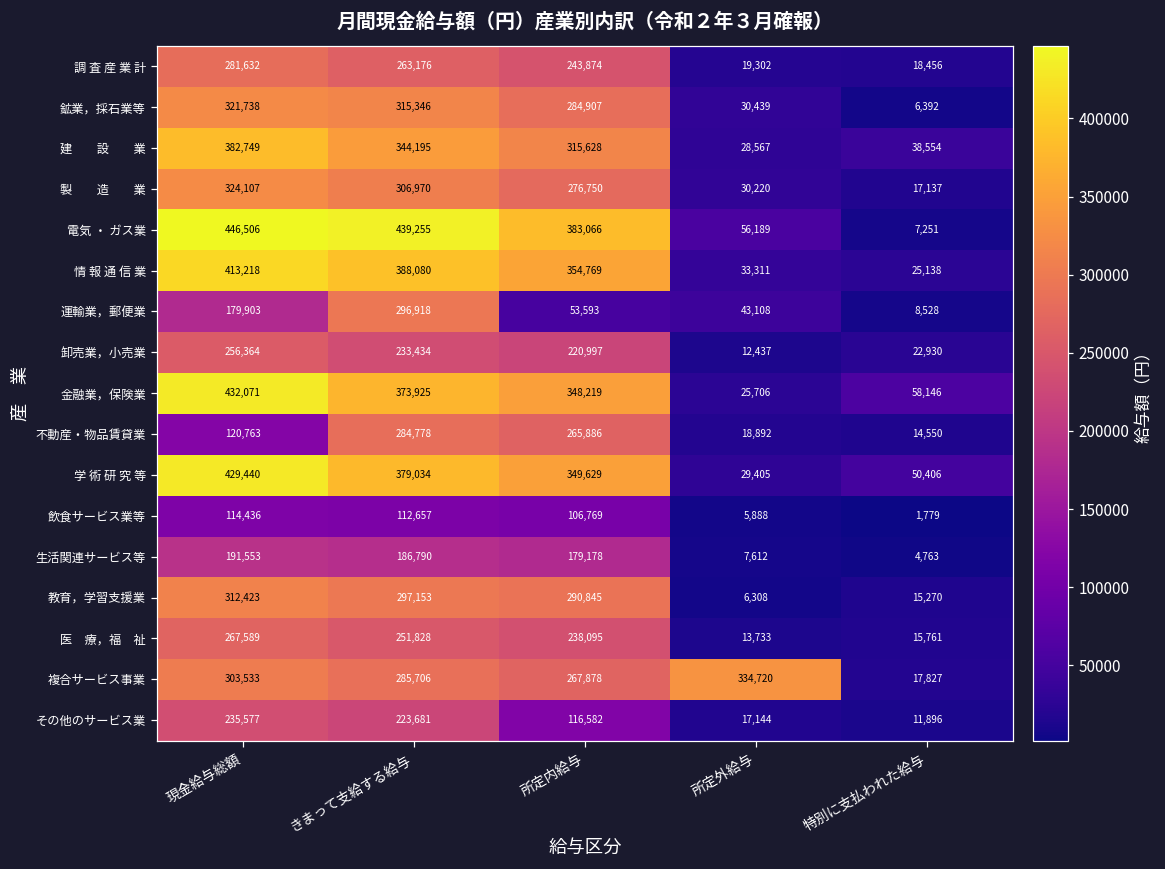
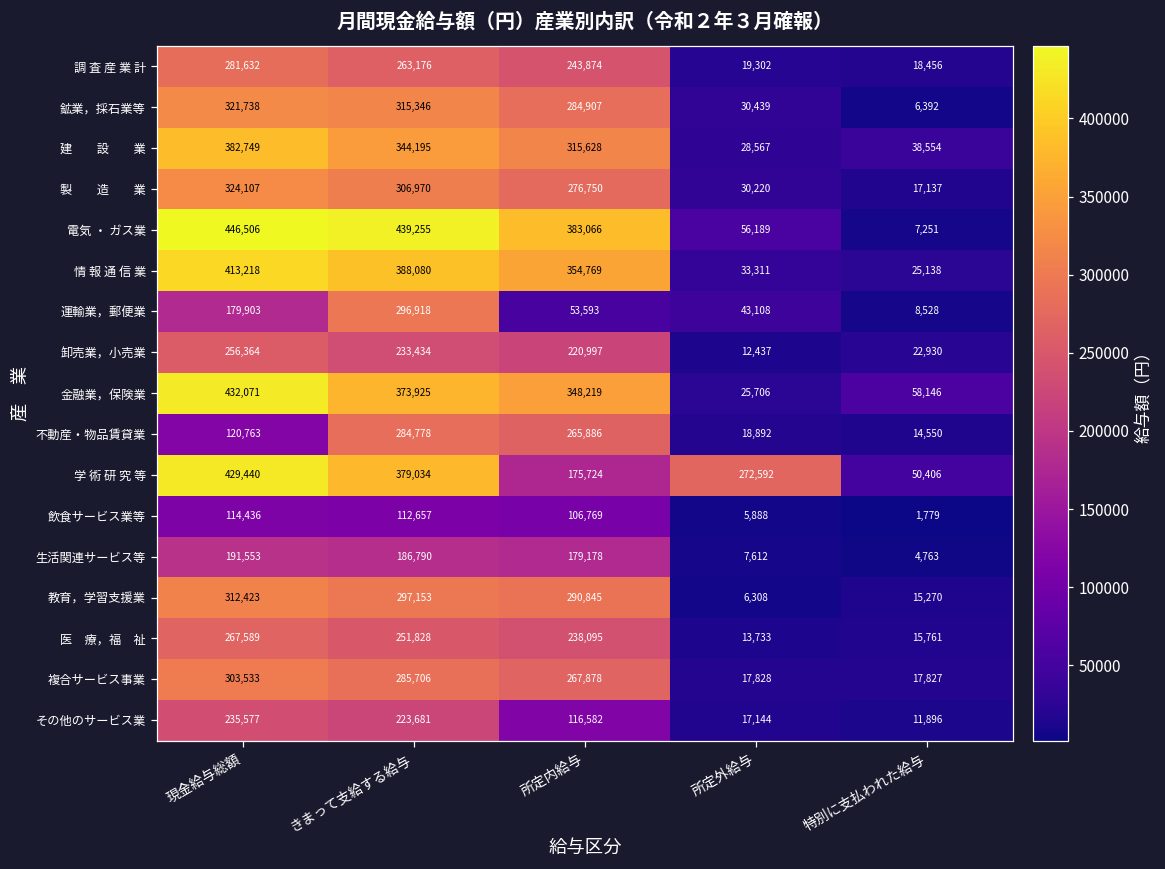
学 術 研 究 等, 所定内給与: 349,629 -> 175,724
学 術 研 究 等, 所定外給与: 29,405 -> 272,592
複合サービス事業, 所定外給与: 334,720 -> 17,828
